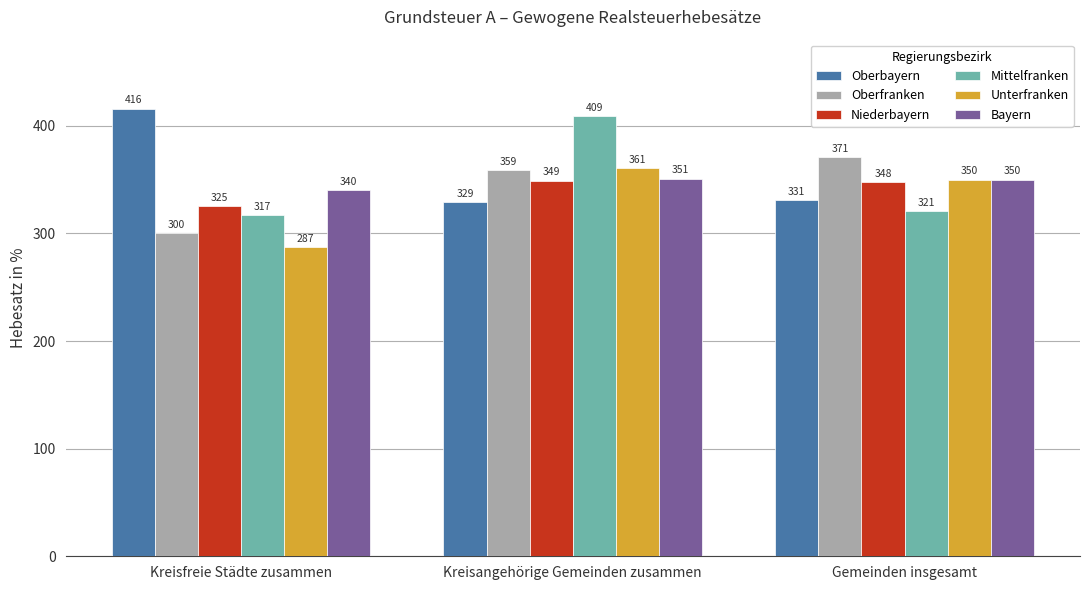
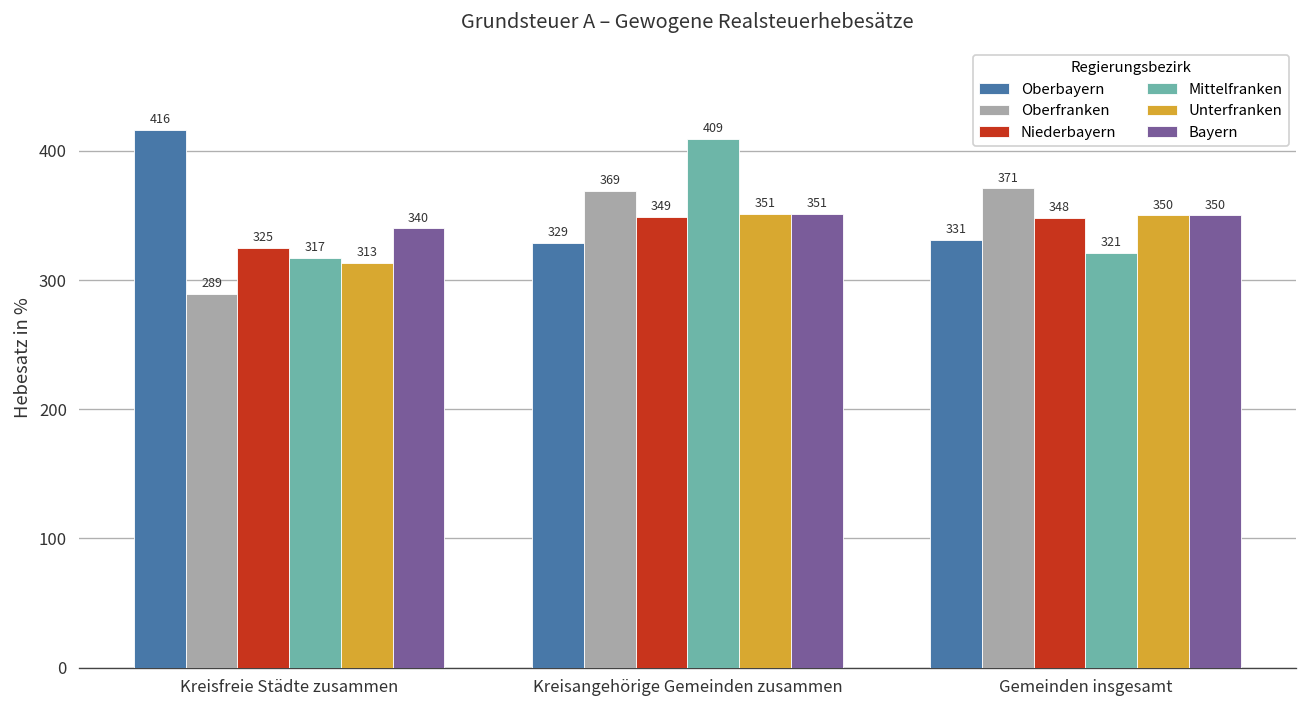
Oberfranken, Kreisfreie Städte zusammen: 300 -> 289
Unterfranken, Kreisfreie Städte zusammen: 287 -> 313
Oberfranken, Kreisangehörige Gemeinden zusammen: 359 -> 369
Unterfranken, Kreisangehörige Gemeinden zusammen: 361 -> 351
